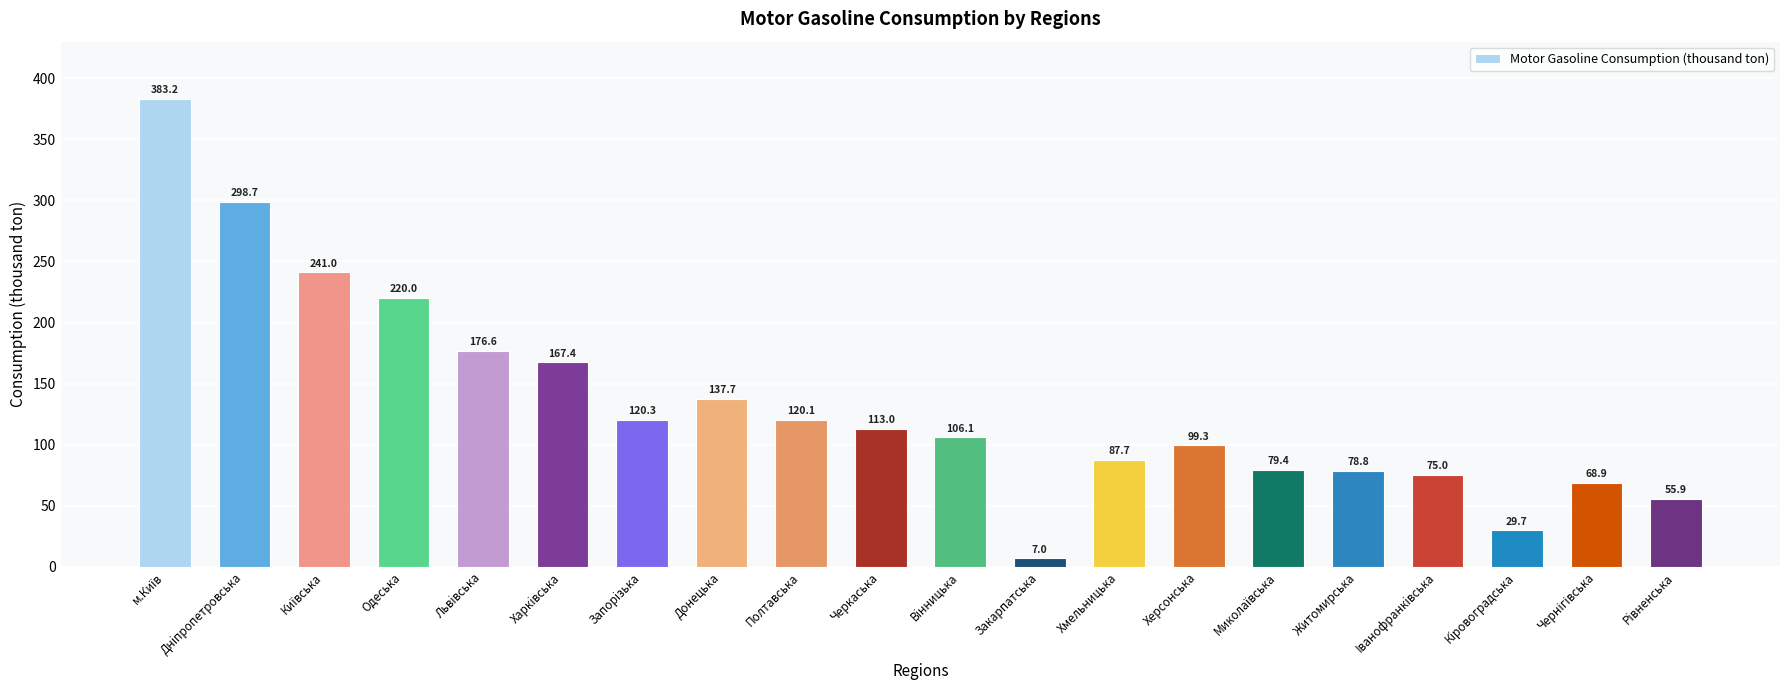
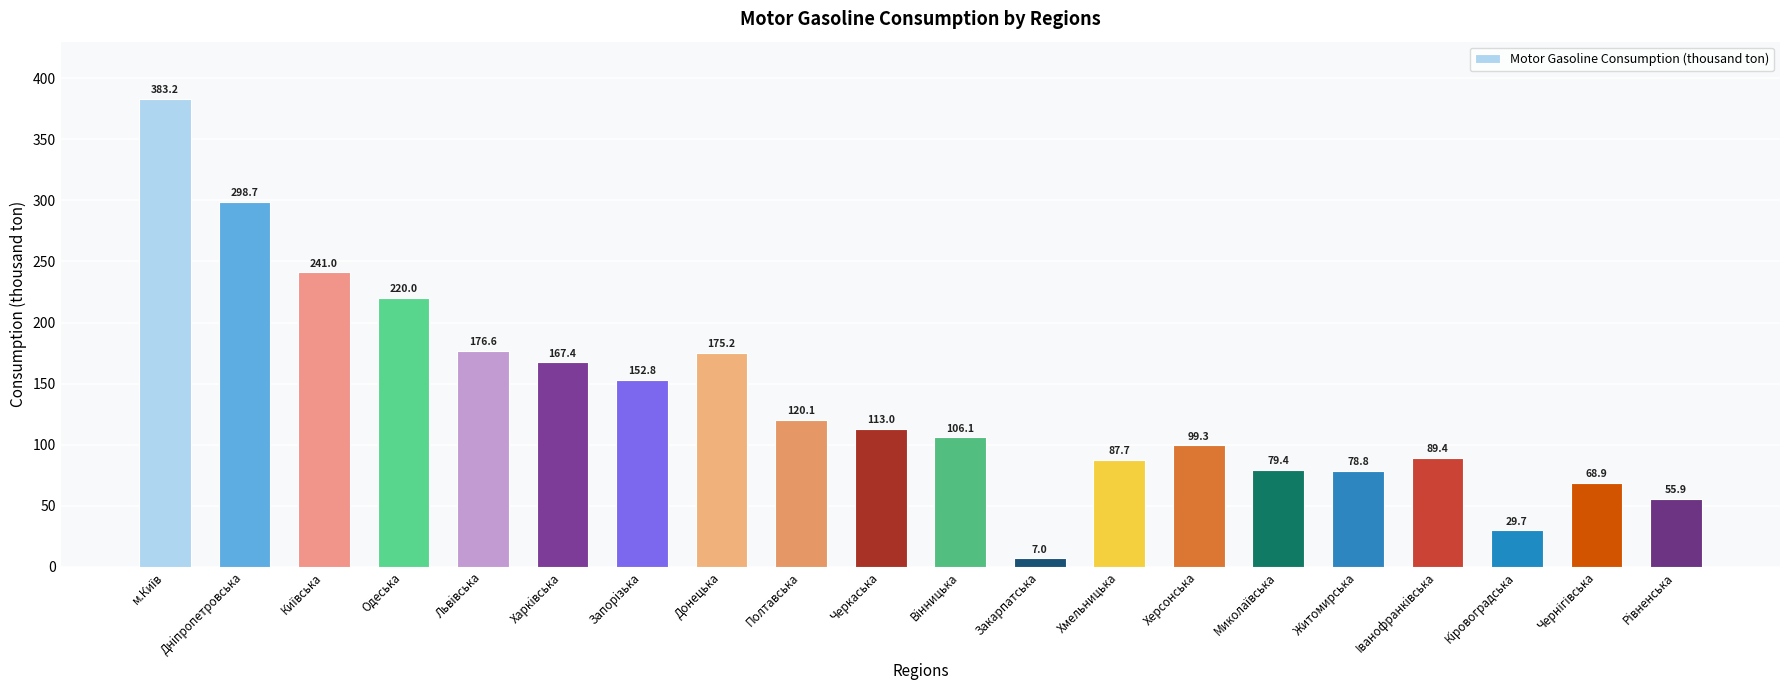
Запорiзька: 120.3 -> 152.8
Донецька: 137.7 -> 175.2
Iванофранкiвська: 75.0 -> 89.4
